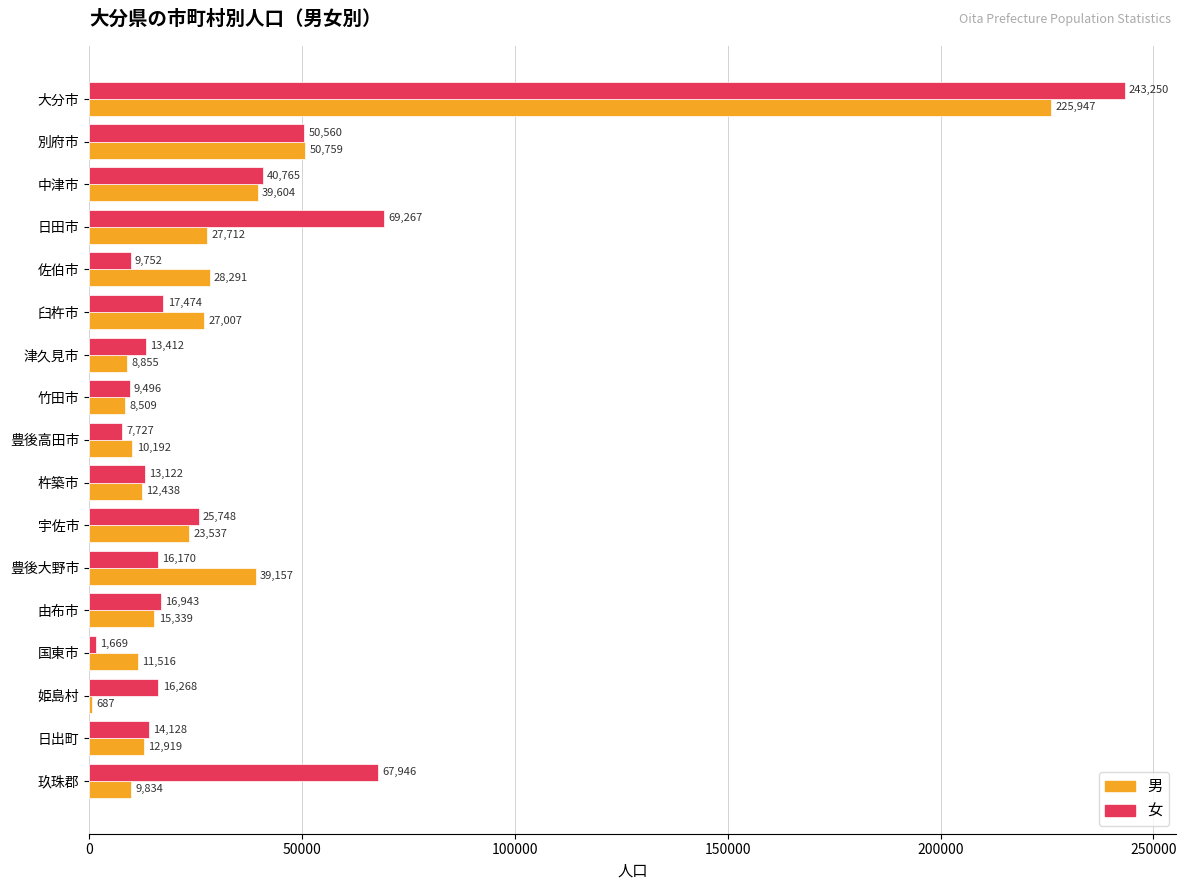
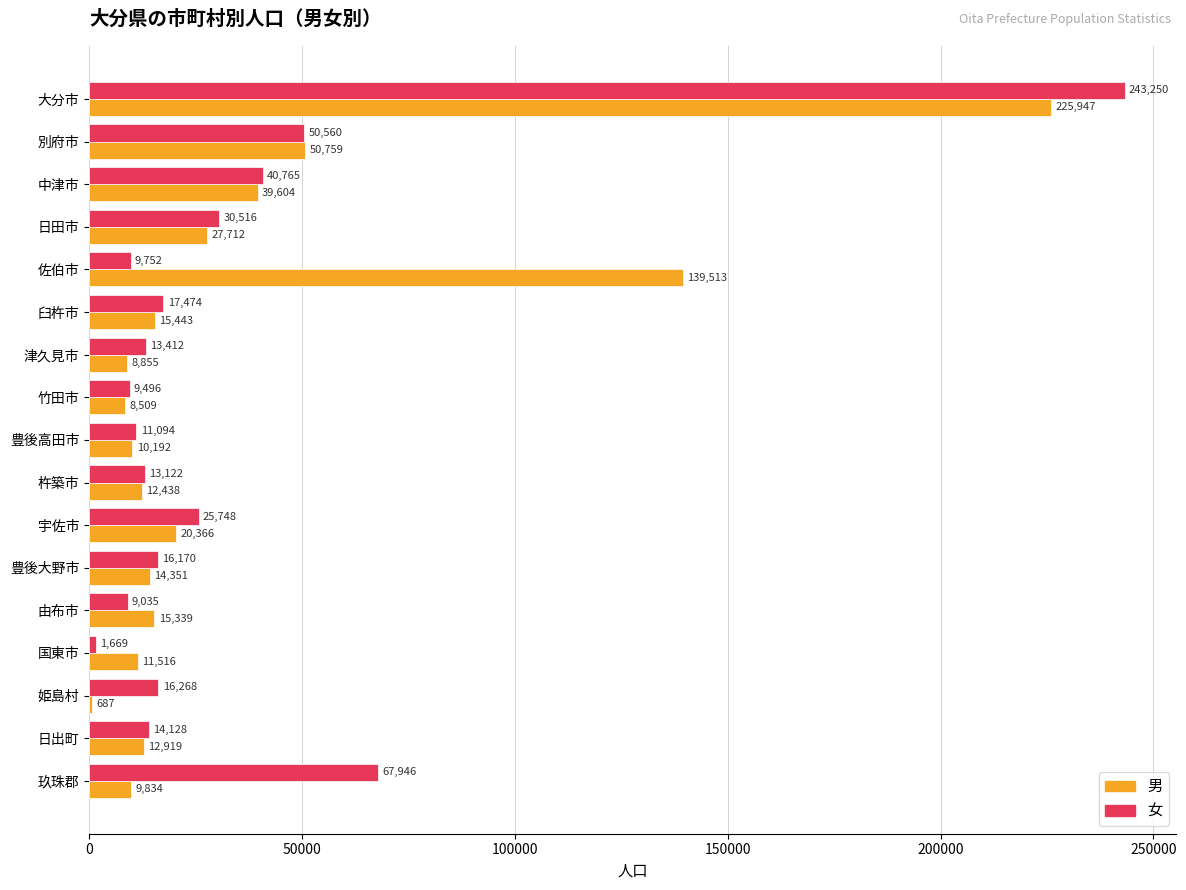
女, 日田市: 69,267 -> 30,516
男, 佐伯市: 28,291 -> 139,513
男, 臼杵市: 27,007 -> 15,443
女, 豊後高田市: 7,727 -> 11,094
男, 宇佐市: 23,537 -> 20,366
男, 豊後大野市: 39,157 -> 14,351
女, 由布市: 16,943 -> 9,035
